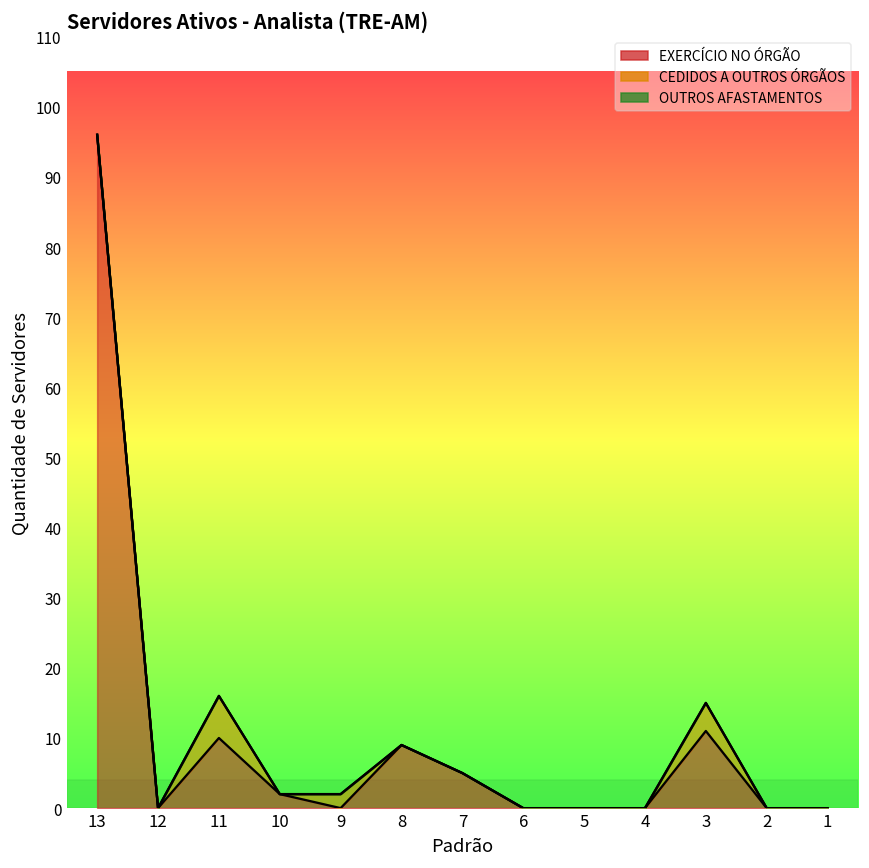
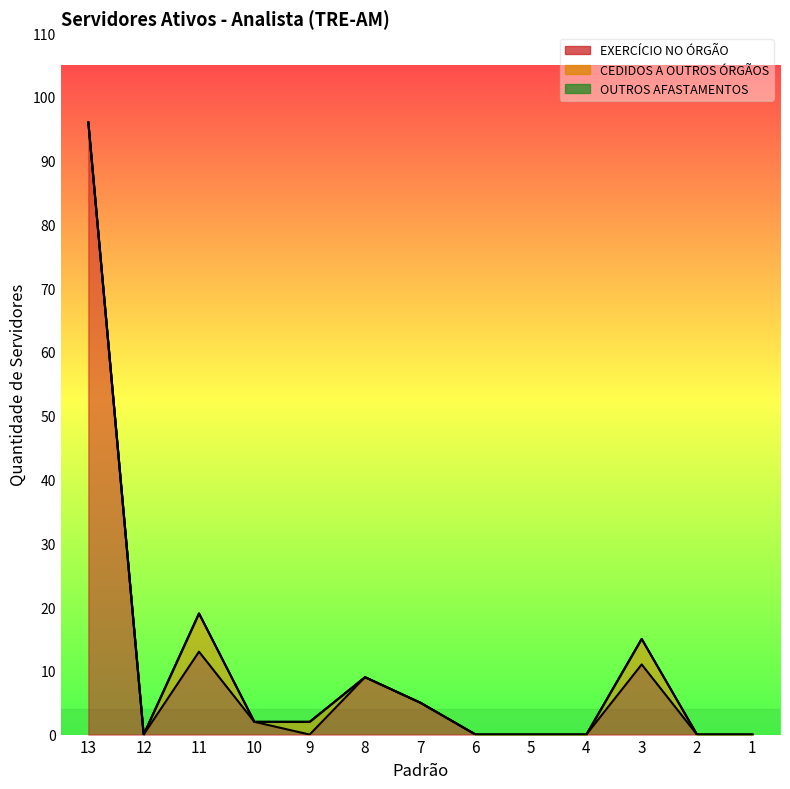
EXERCÍCIO NO ÓRGÃO, 11: 10 -> 13
